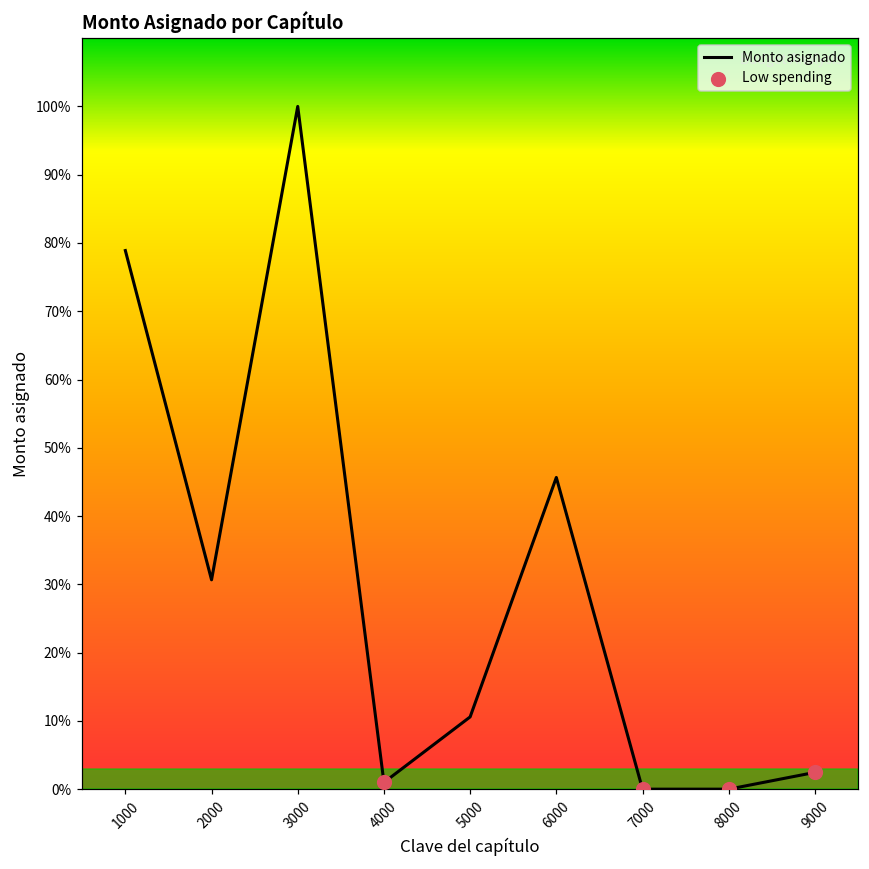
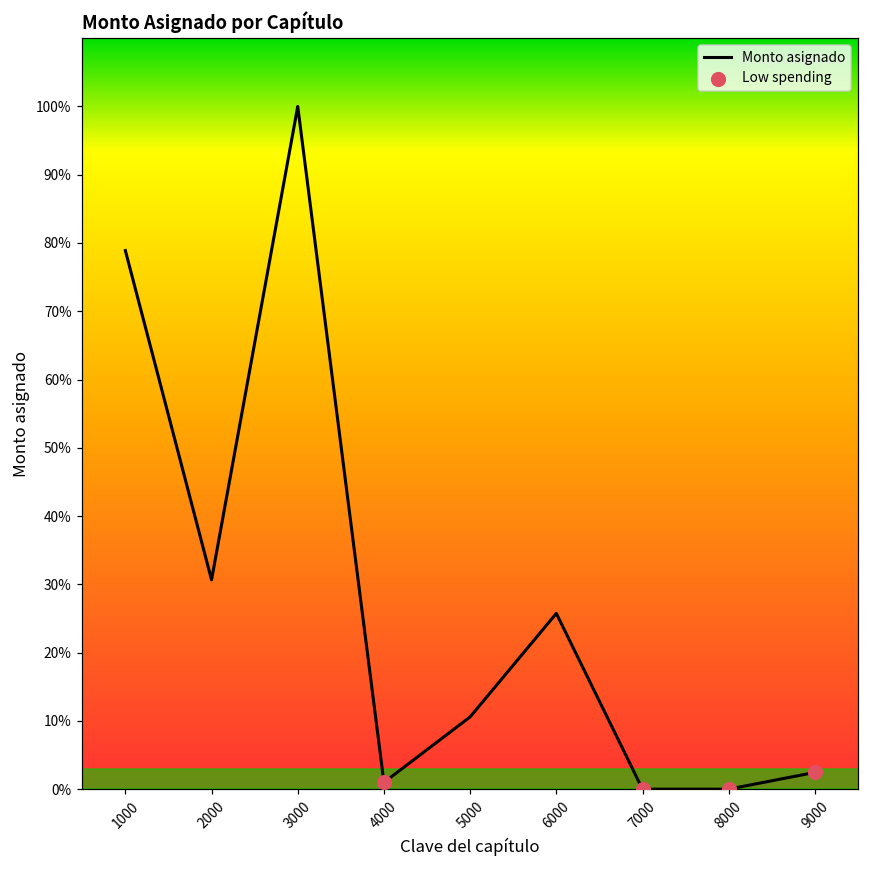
Monto asignado, 6000: 46% -> 26%
